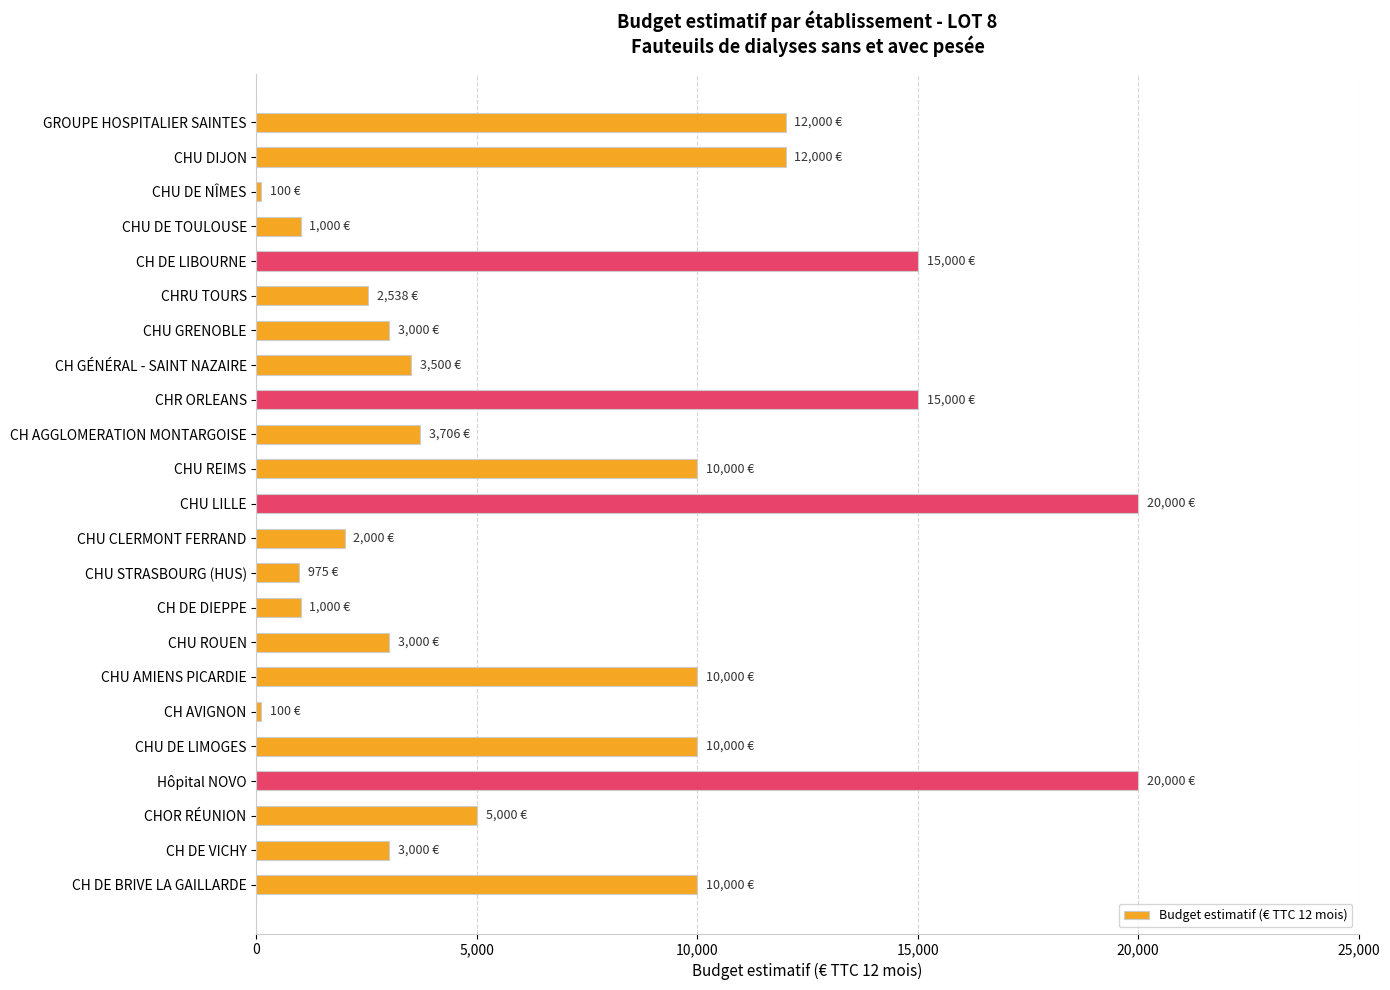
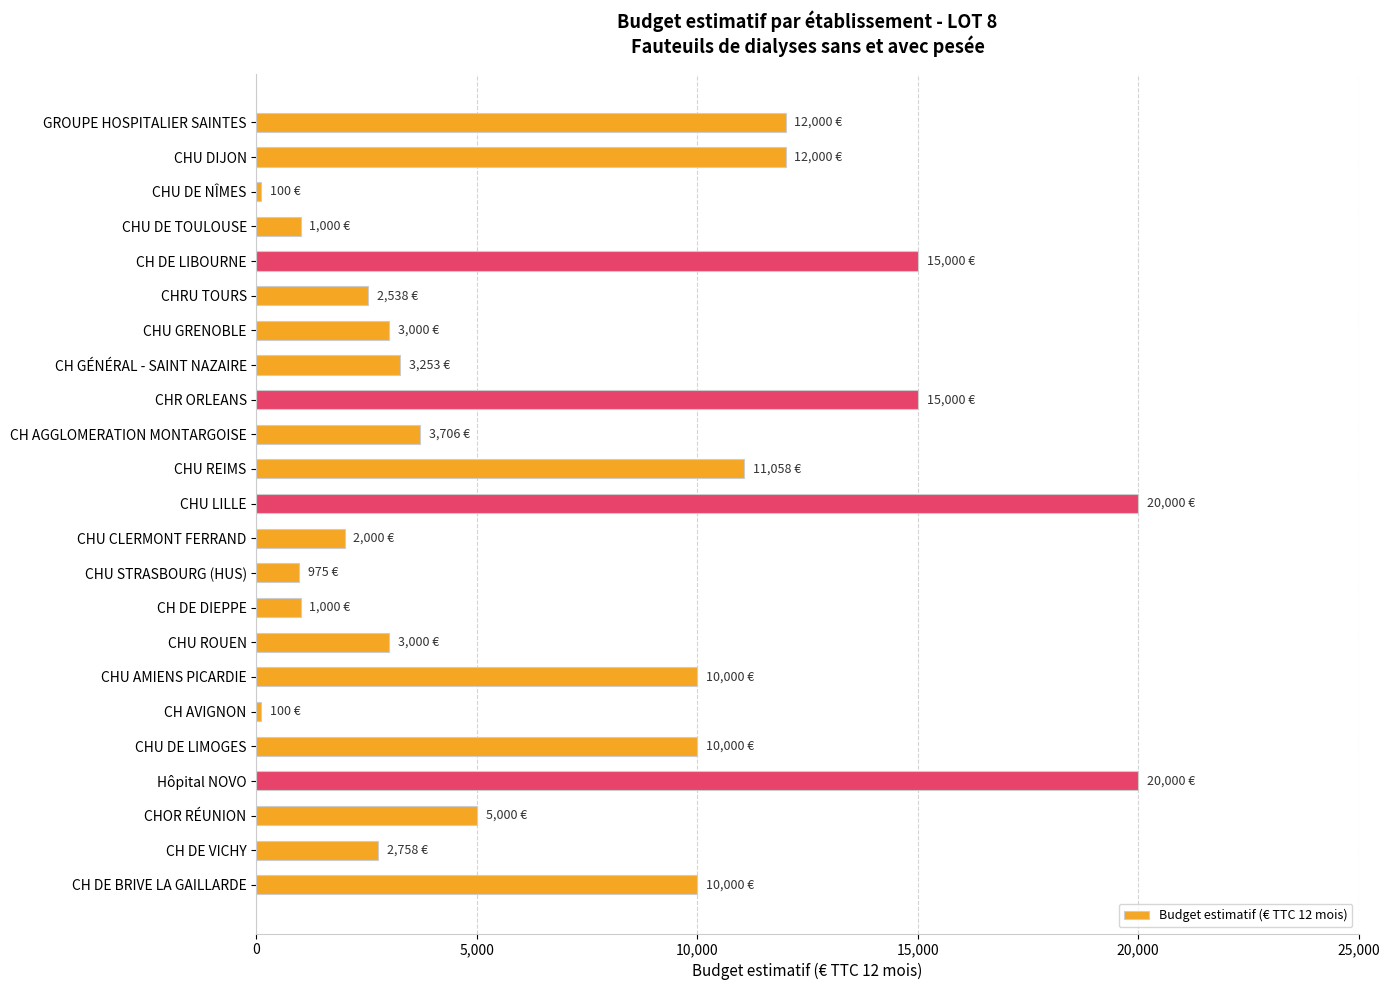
CH GÉNÉRAL - SAINT NAZAIRE: 3,500 -> 3,253
CHU REIMS: 10,000 -> 11,058
CH DE VICHY: 3,000 -> 2,758
